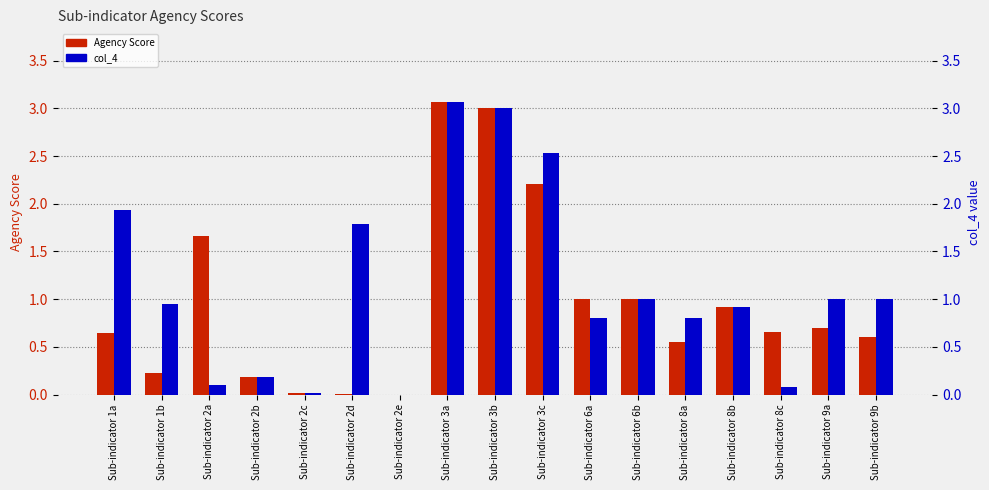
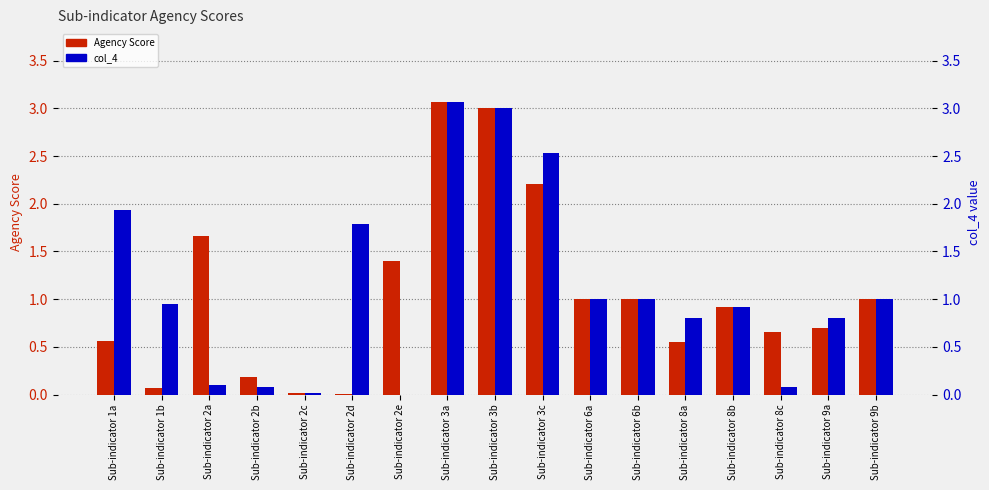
Agency Score, Sub-indicator 1a: 0.65 -> 0.56
Agency Score, Sub-indicator 1b: 0.2 -> 0.1
Agency Score, Sub-indicator 2e: 0.0 -> 1.4
Agency Score, Sub-indicator 9b: 0.6 -> 1.0
col_4, Sub-indicator 2b: 0.2 -> 0.1
col_4, Sub-indicator 6a: 0.8 -> 1.0
col_4, Sub-indicator 9a: 1.0 -> 0.8
